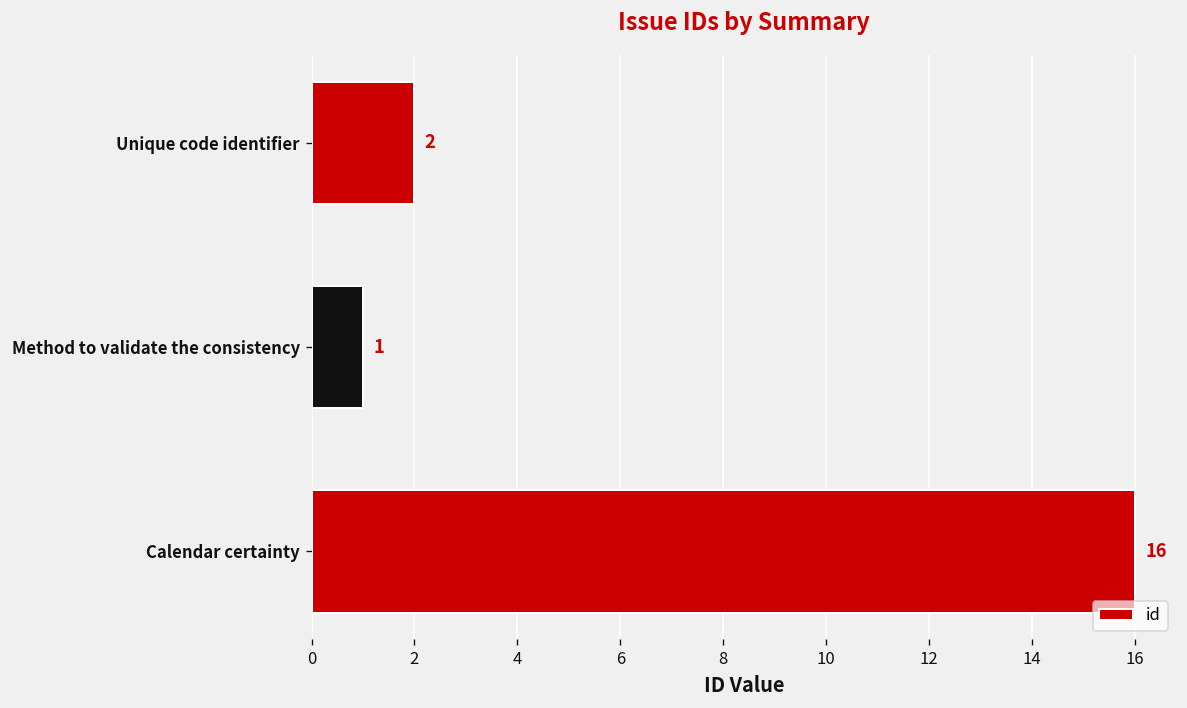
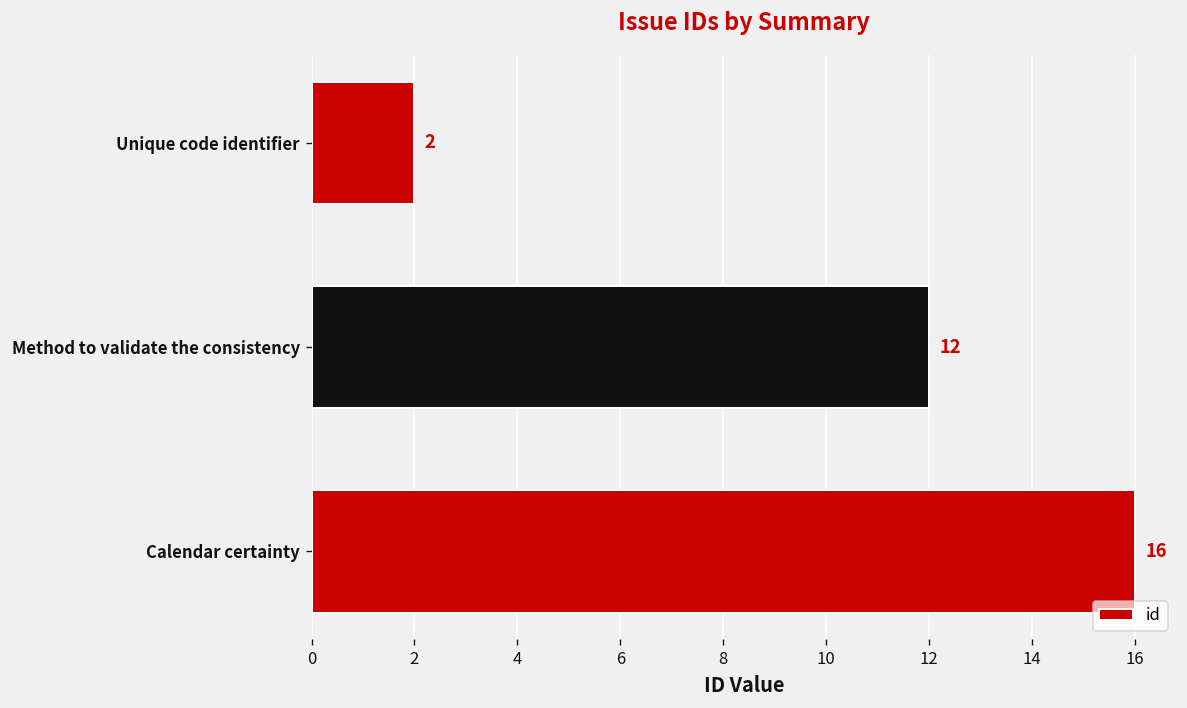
Method to validate the consistency: 1 -> 12
